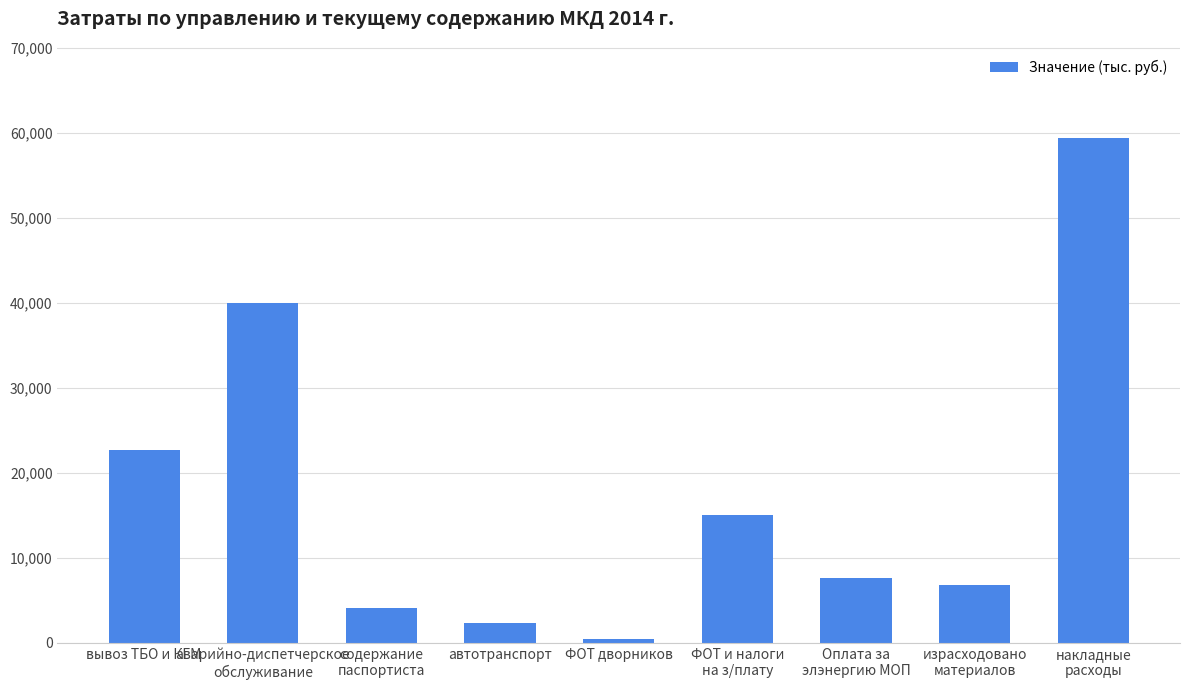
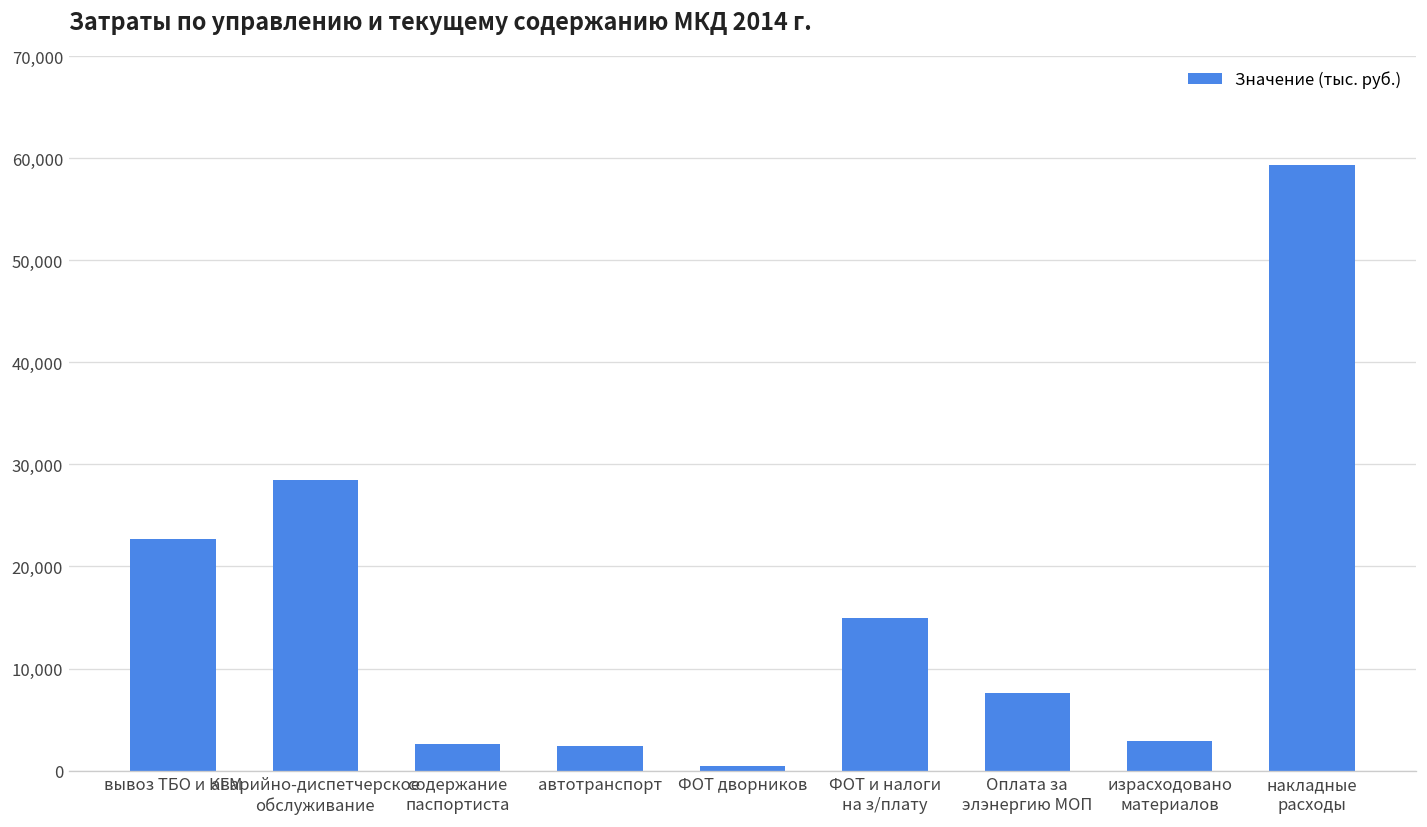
аварийно-диспетчерское обслуживание: 40,000 -> 29,000
содержание паспортиста: 4,000 -> 3,000
израсходовано материалов: 7,000 -> 3,000
